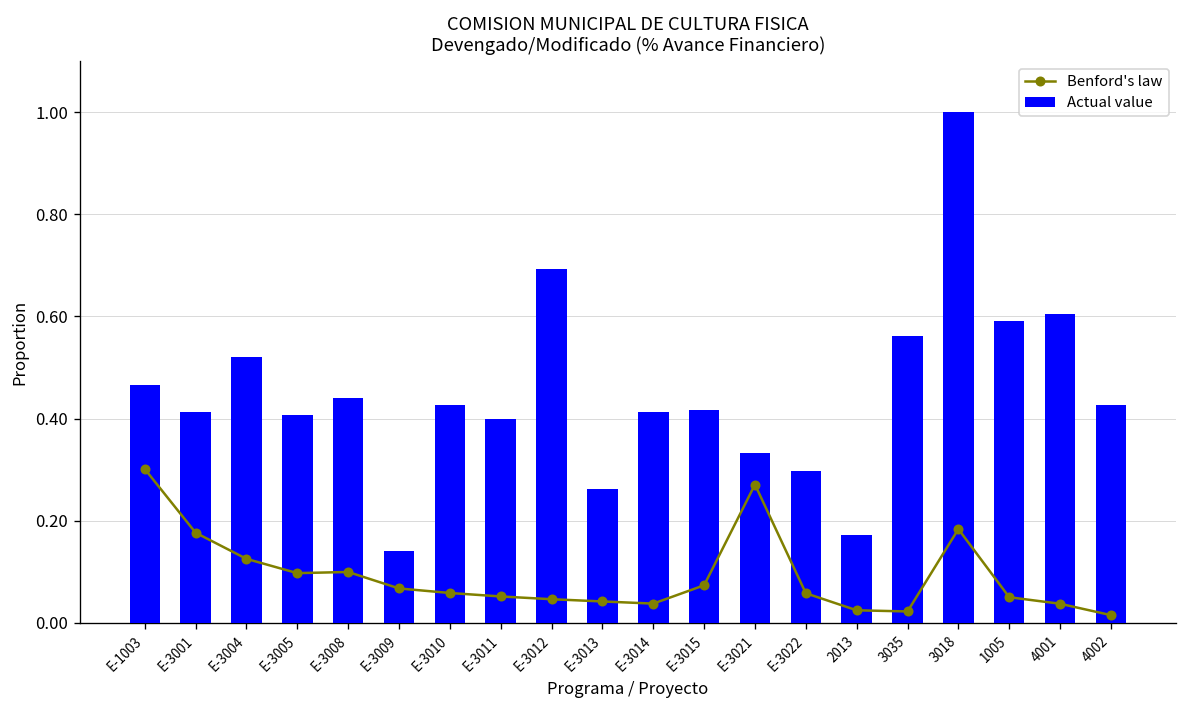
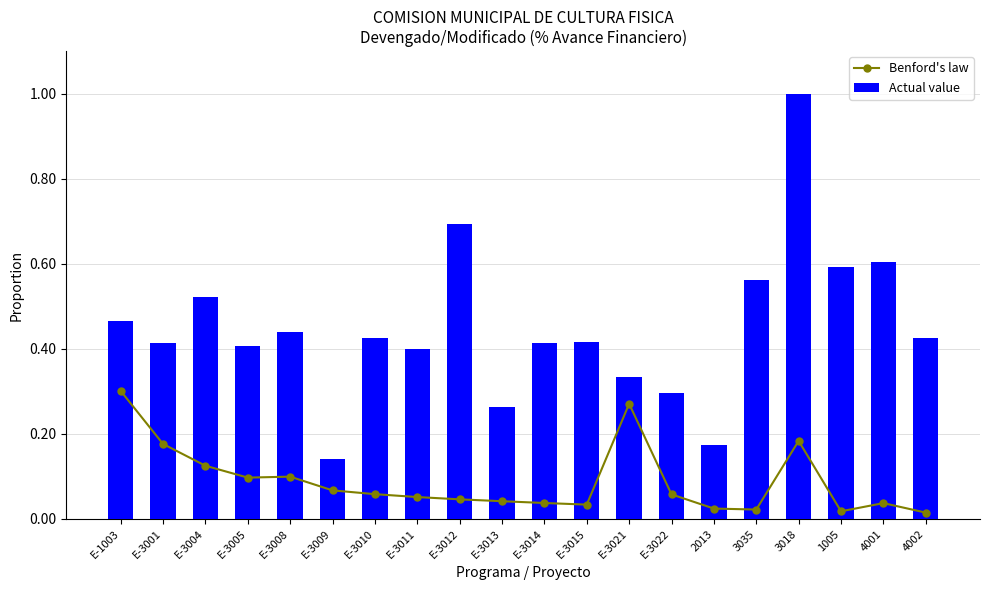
Benford's law, E-3015: 0.07 -> 0.03
Benford's law, 1005: 0.05 -> 0.02
